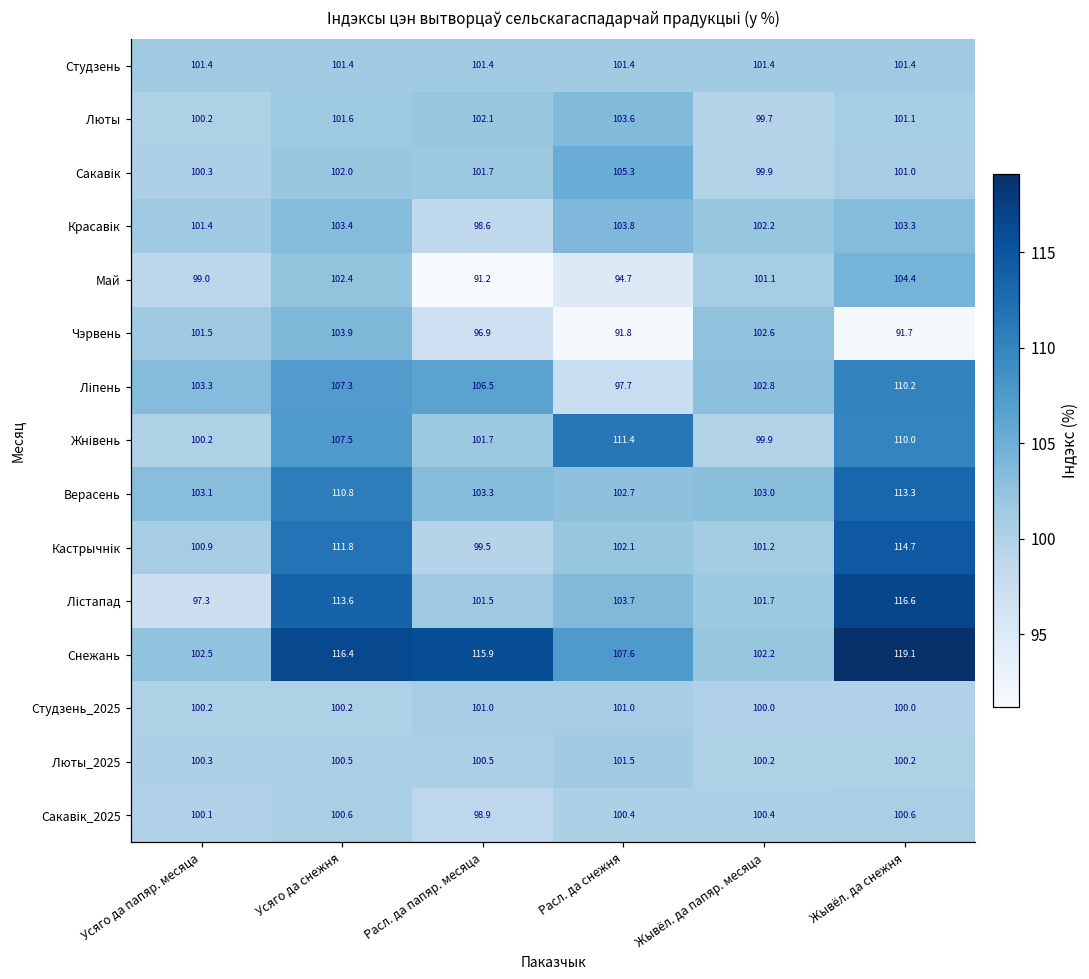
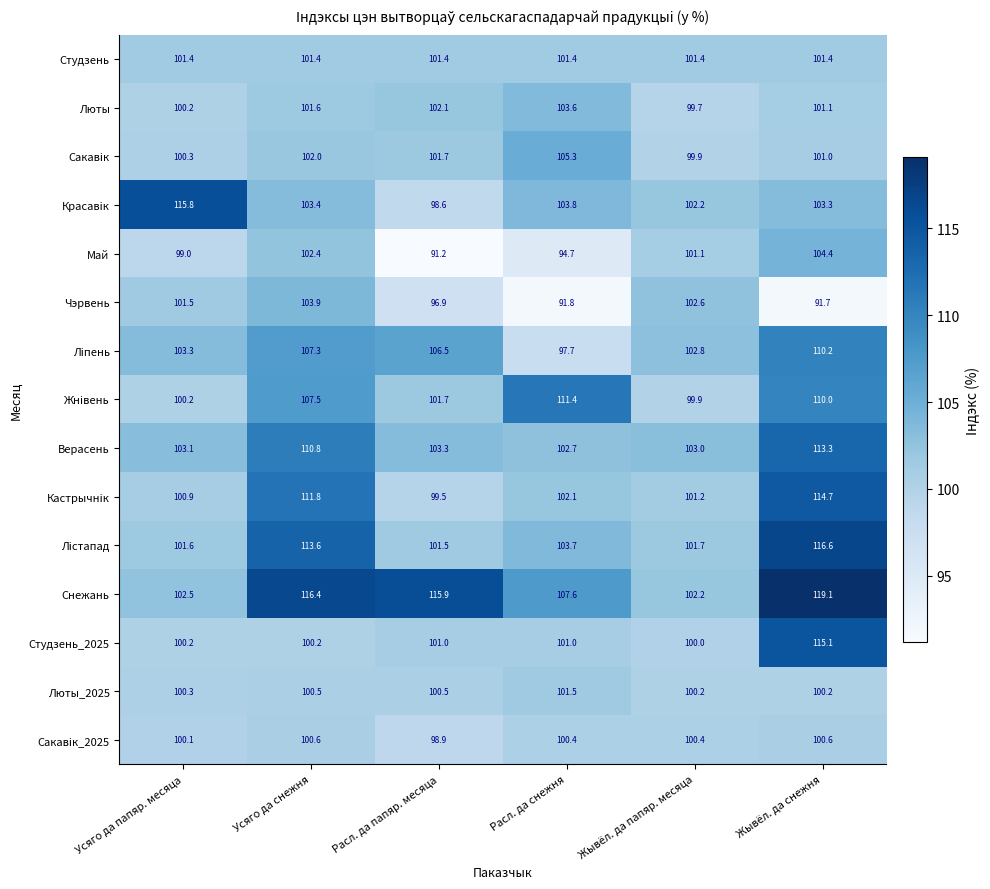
Красавік, Усяго да папяр. месяца: 101.4 -> 115.8
Лістапад, Усяго да папяр. месяца: 97.3 -> 101.6
Студзень_2025, Жывёл. да снежня: 100.0 -> 115.1
